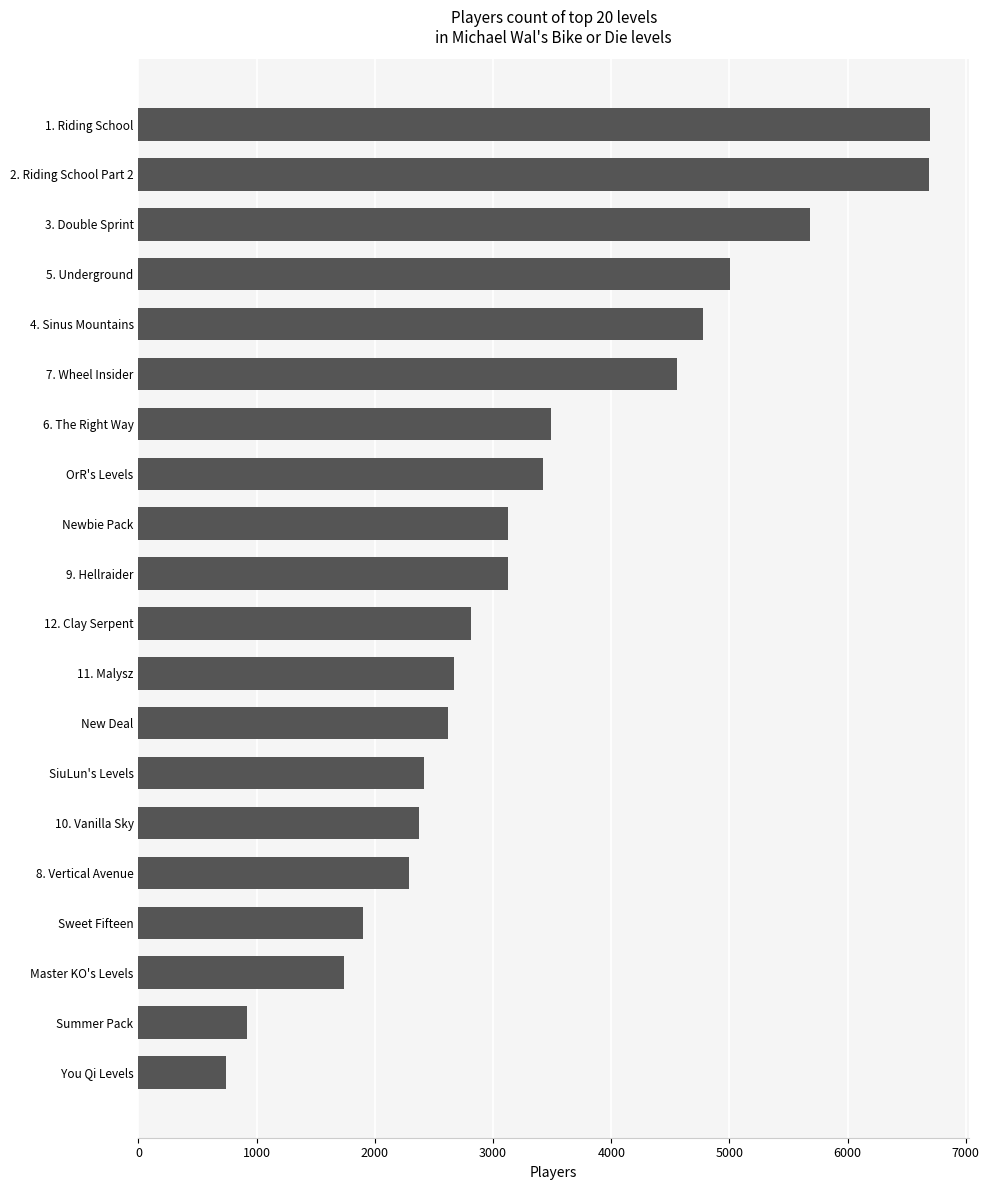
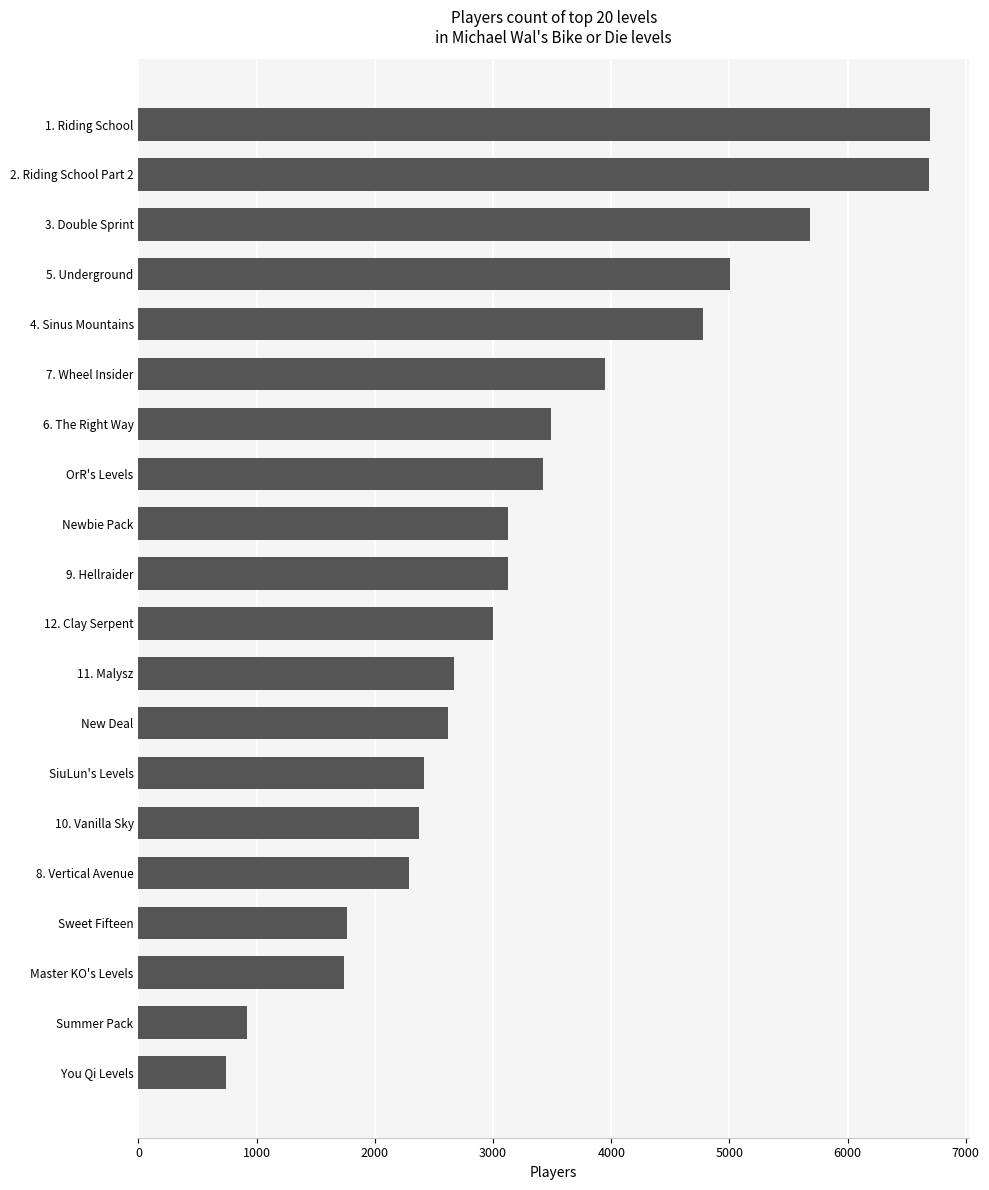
7. Wheel Insider: 4550 -> 3950
12. Clay Serpent: 2810 -> 3000
Sweet Fifteen: 1900 -> 1760
